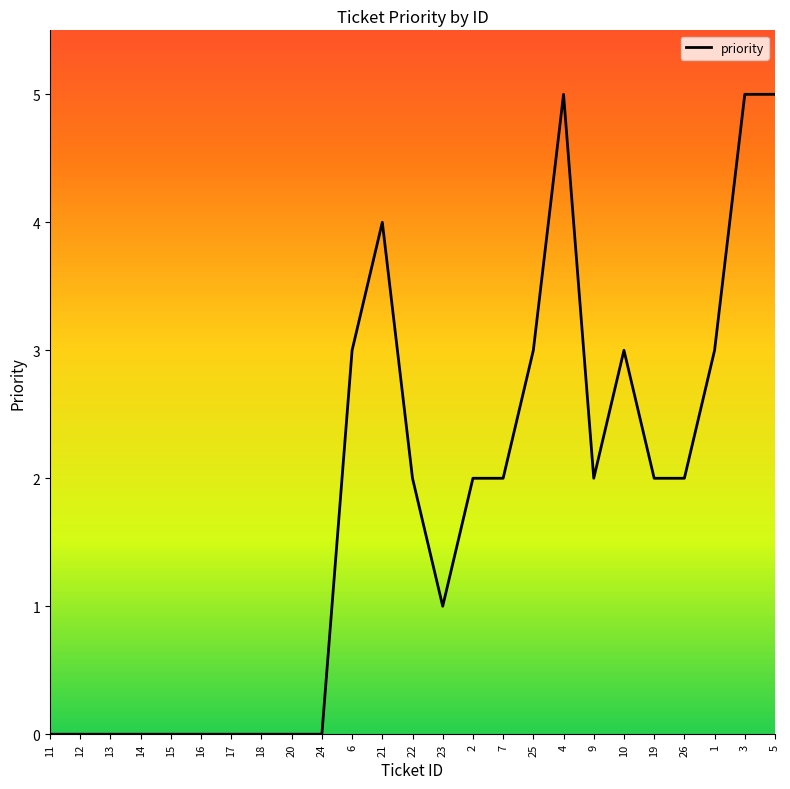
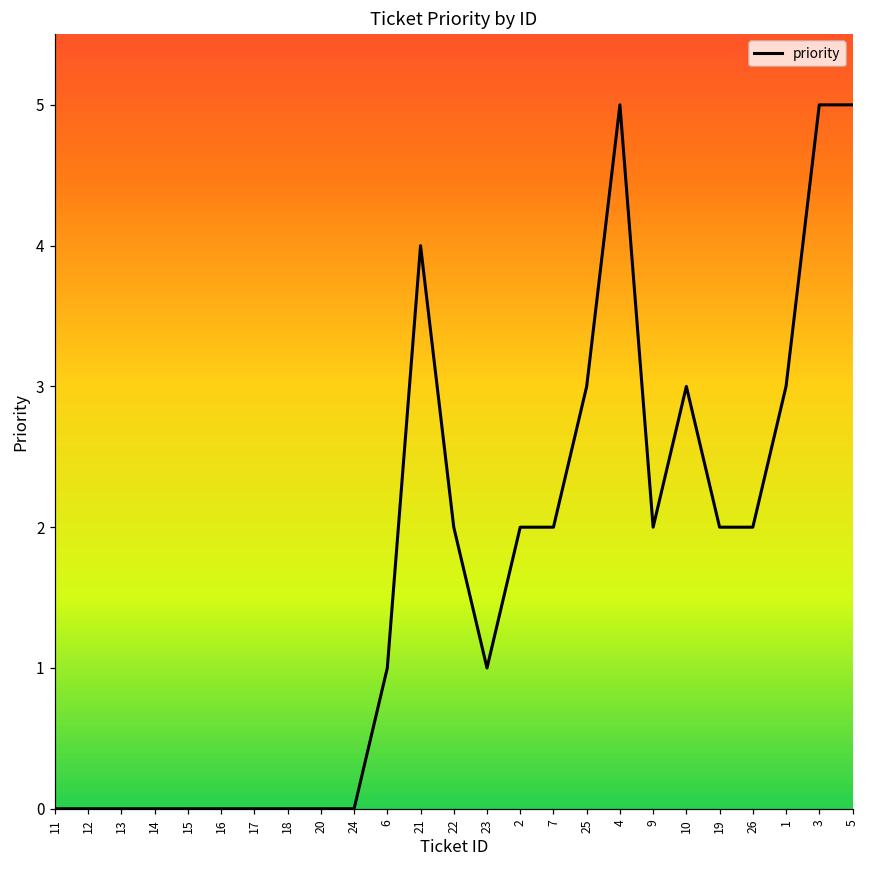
6: 3 -> 1
